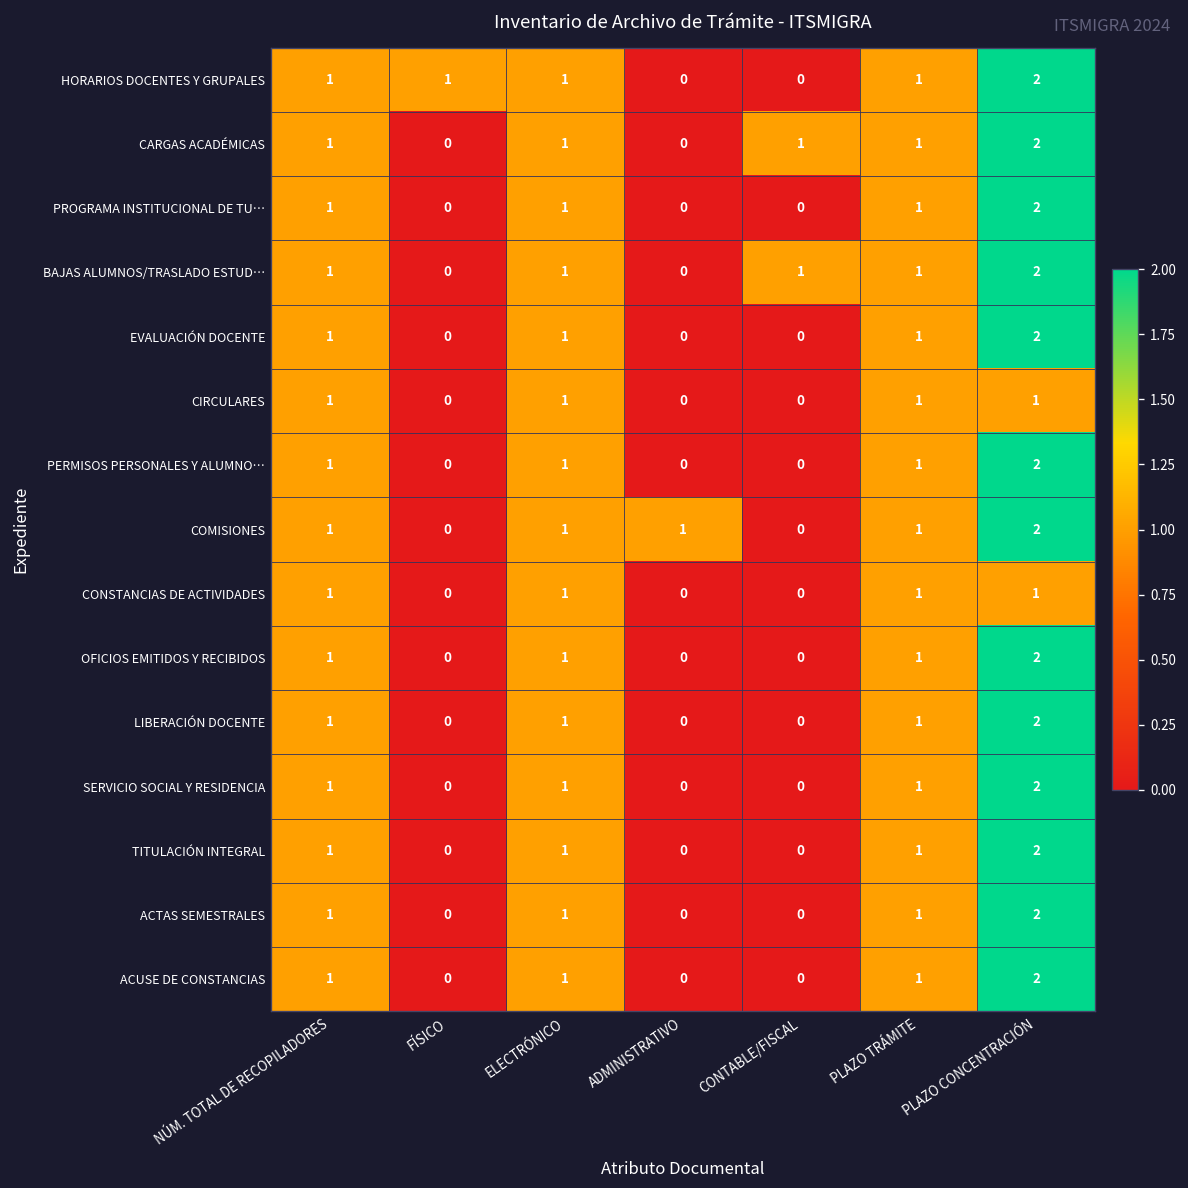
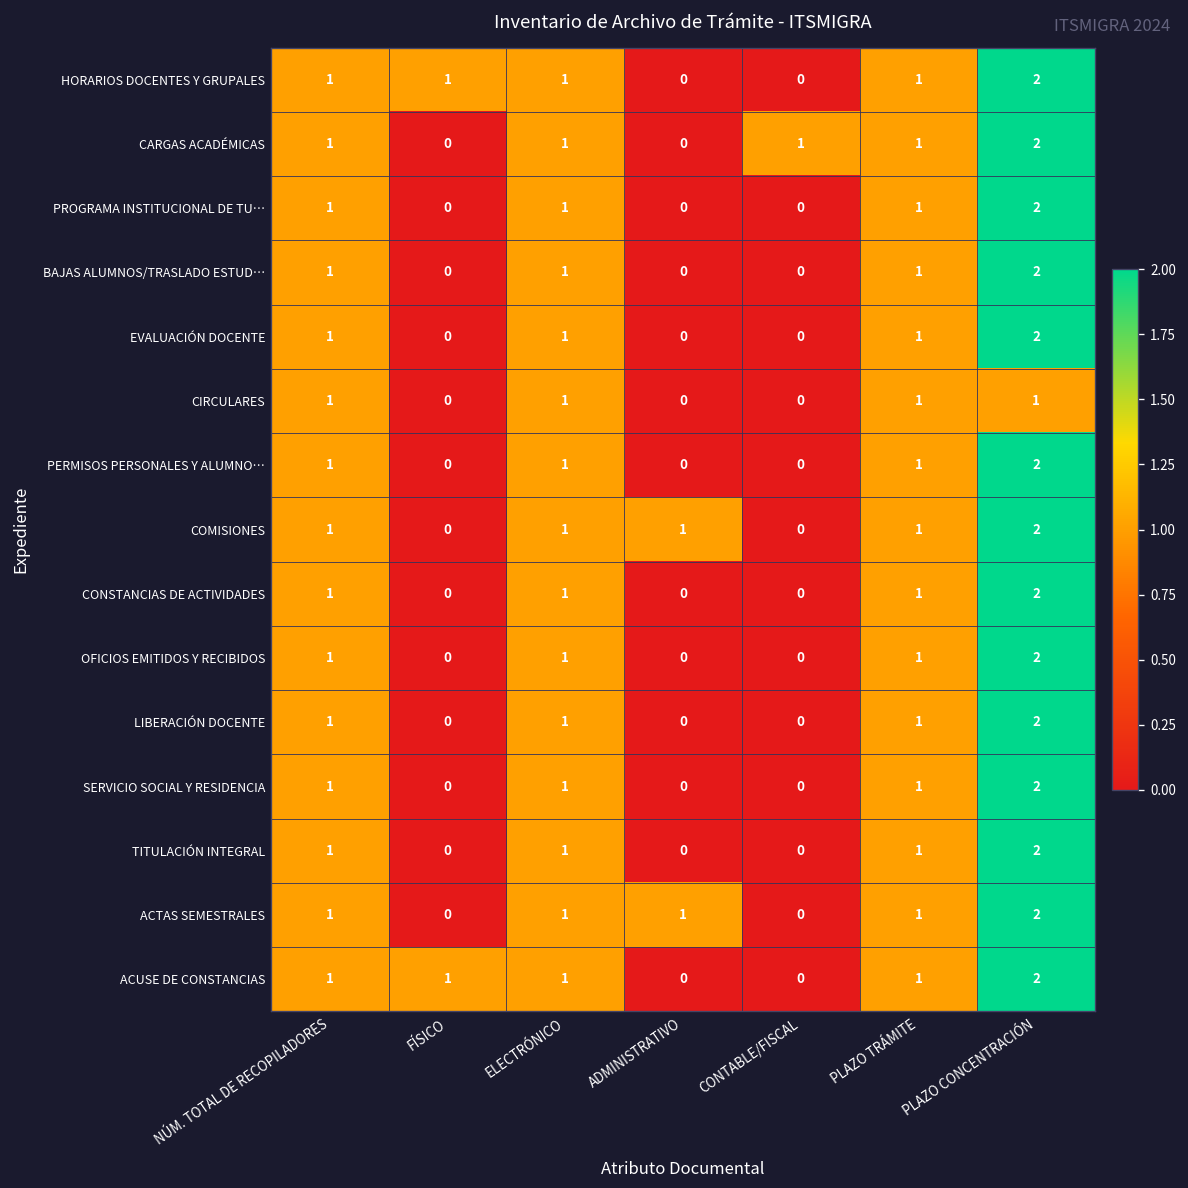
BAJAS ALUMNOS/TRASLADO ESTUD…, CONTABLE/FISCAL: 1 -> 0
CONSTANCIAS DE ACTIVIDADES, PLAZO CONCENTRACIÓN: 1 -> 2
ACTAS SEMESTRALES, ADMINISTRATIVO: 0 -> 1
ACUSE DE CONSTANCIAS, FÍSICO: 0 -> 1
